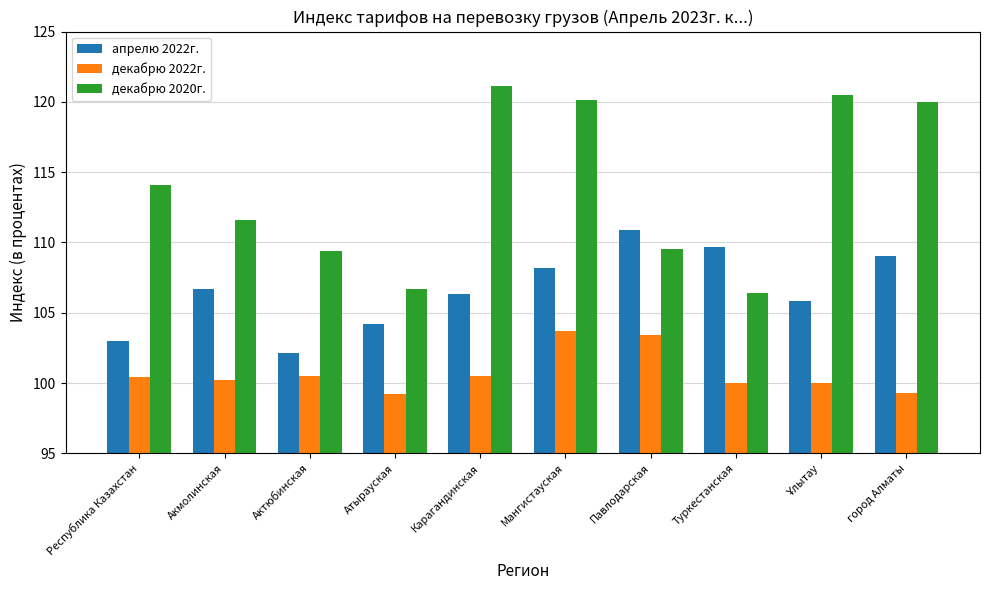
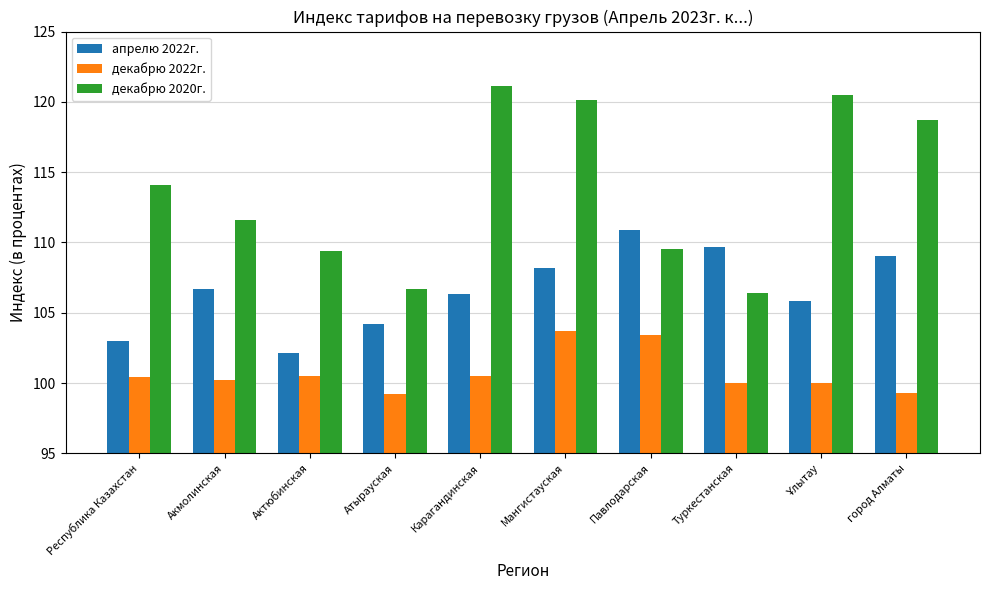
декабрю 2020г., город Алматы: 120.0 -> 118.7
